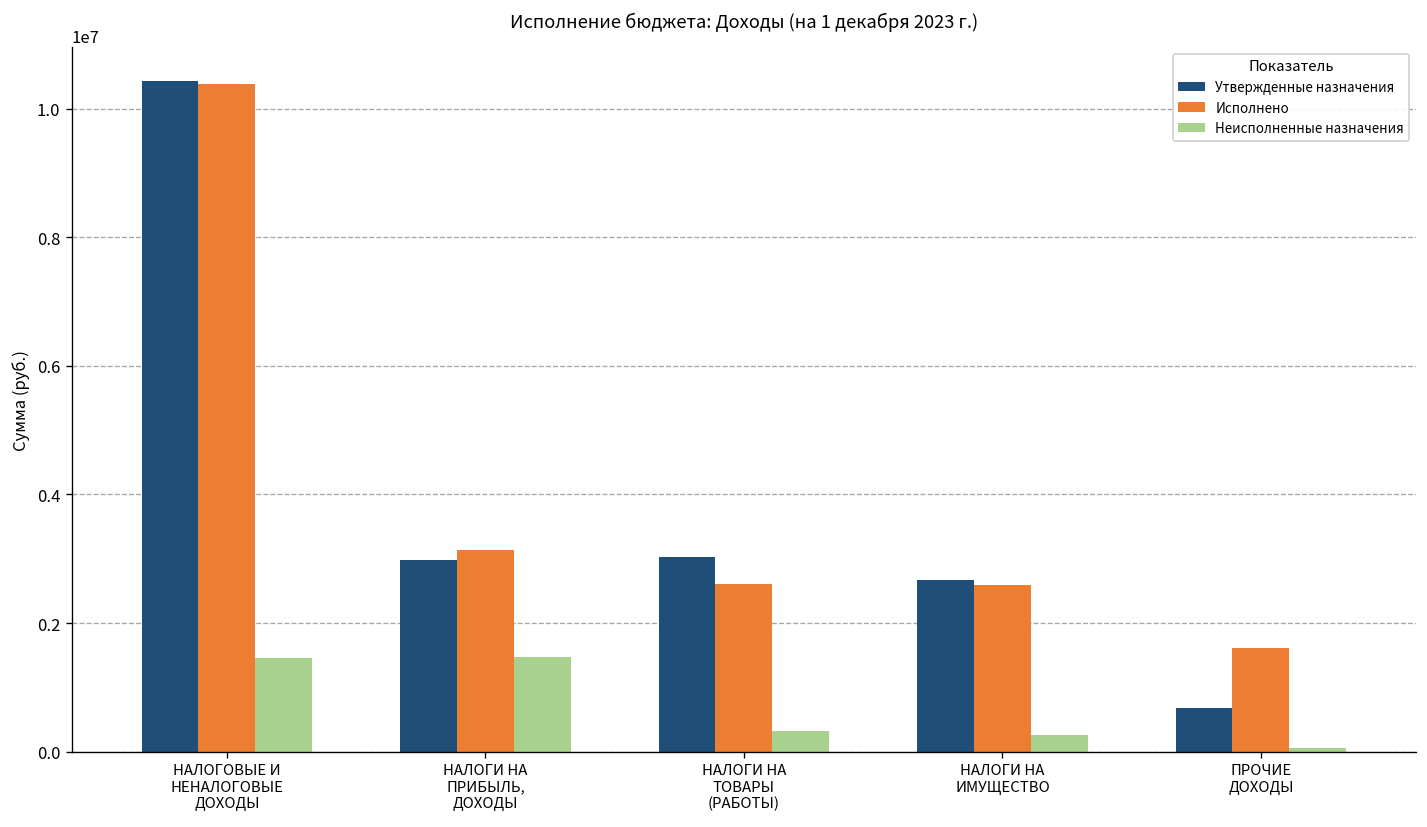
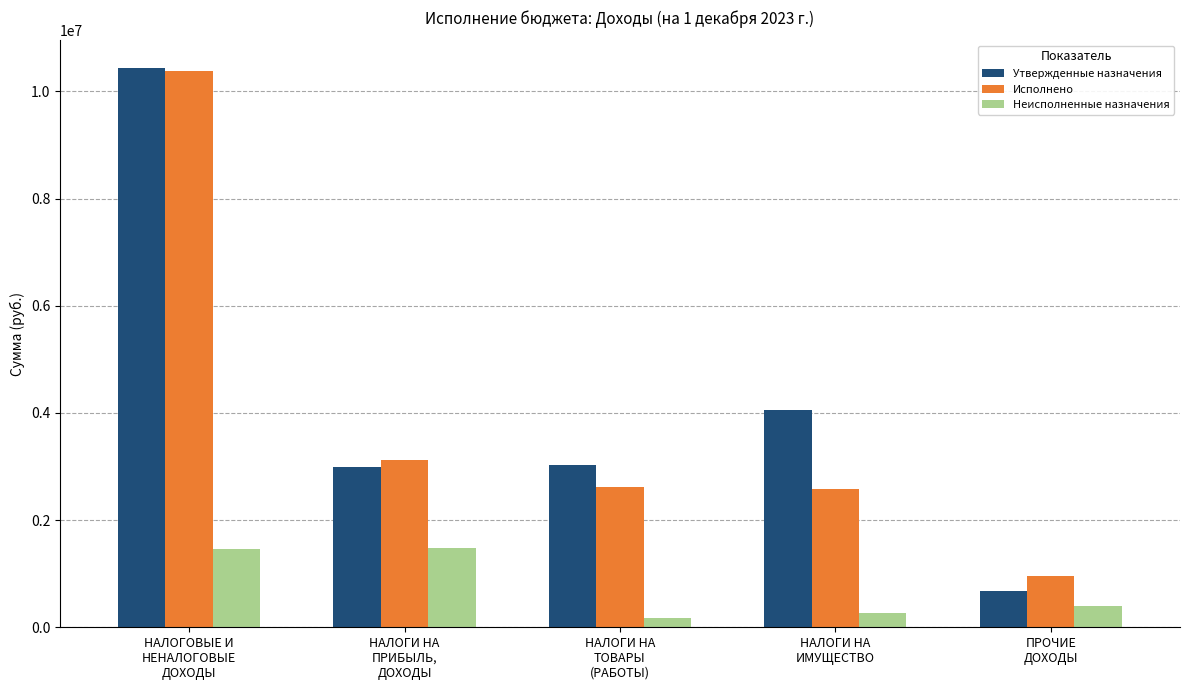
Неисполненные назначения, НАЛОГИ НА ТОВАРЫ (РАБОТЫ): 300000 -> 200000
Утвержденные назначения, НАЛОГИ НА ИМУЩЕСТВО: 2700000 -> 4100000
Исполнено, ПРОЧИЕ ДОХОДЫ: 1600000 -> 1000000
Неисполненные назначения, ПРОЧИЕ ДОХОДЫ: 100000 -> 400000
